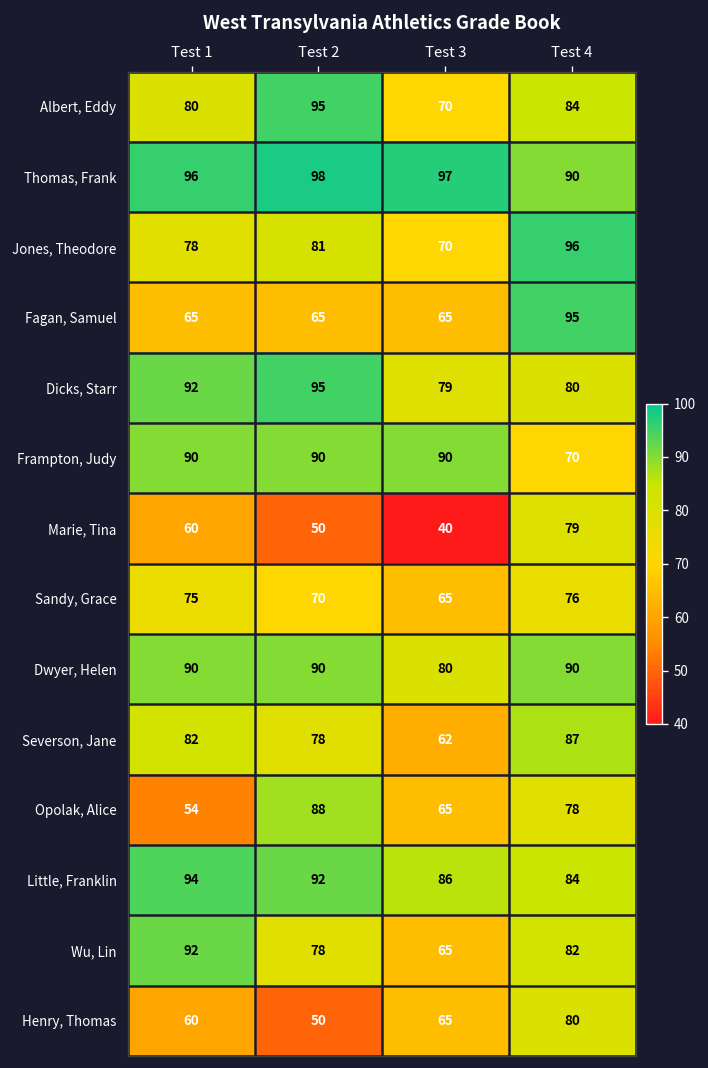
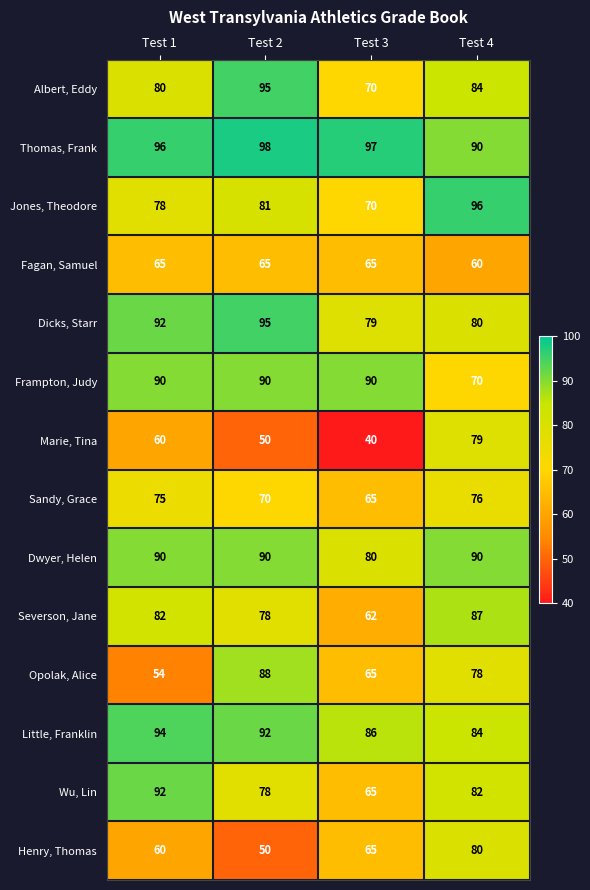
Fagan, Samuel, Test 4: 95 -> 60
